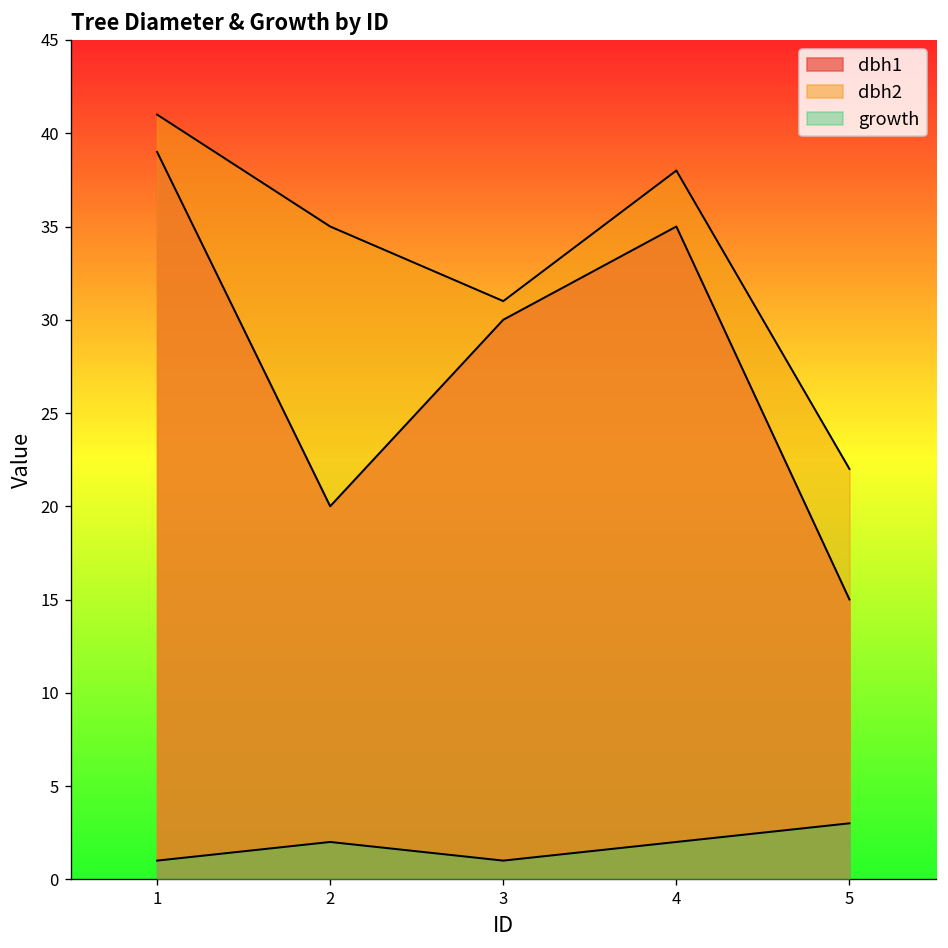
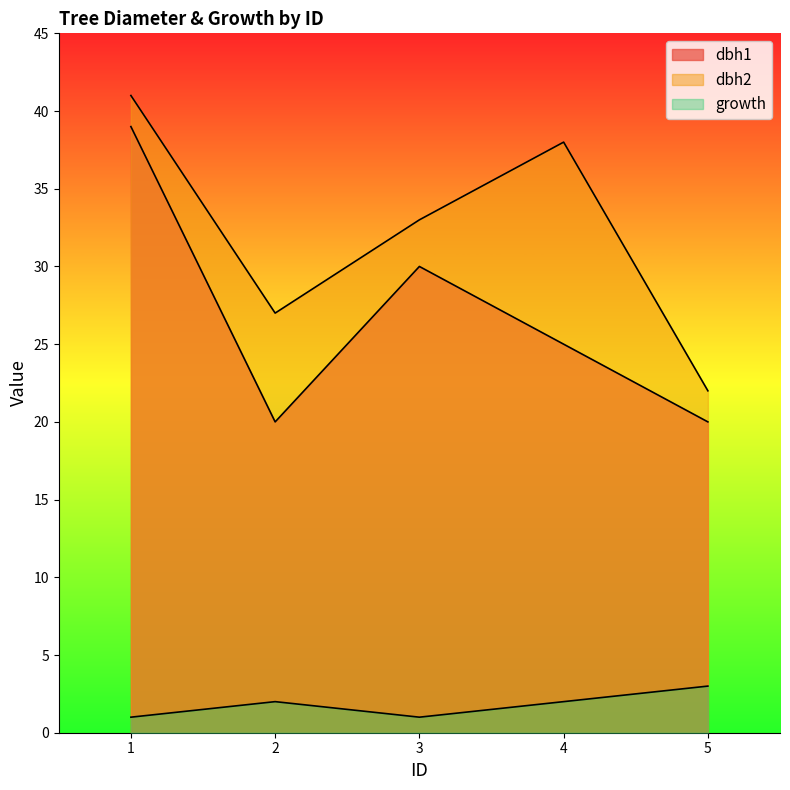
dbh2, 2: 35 -> 27
dbh2, 3: 31 -> 33
dbh1, 4: 35 -> 25
dbh1, 5: 15 -> 20
